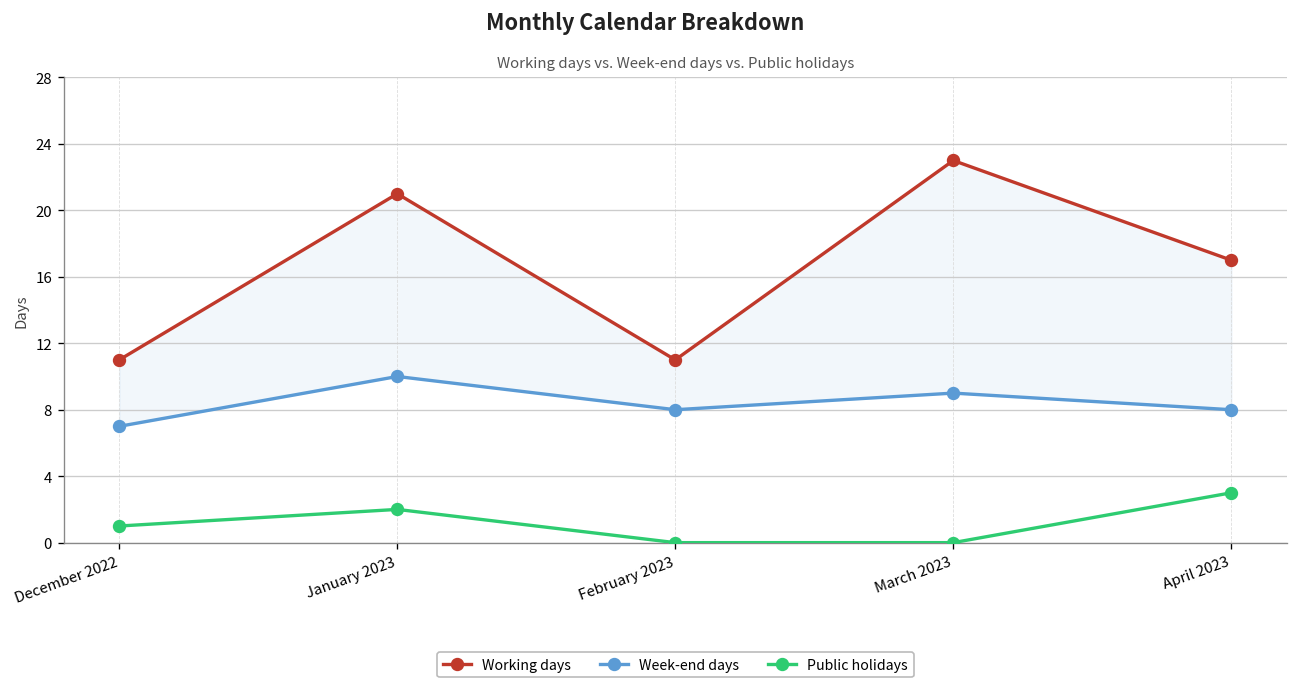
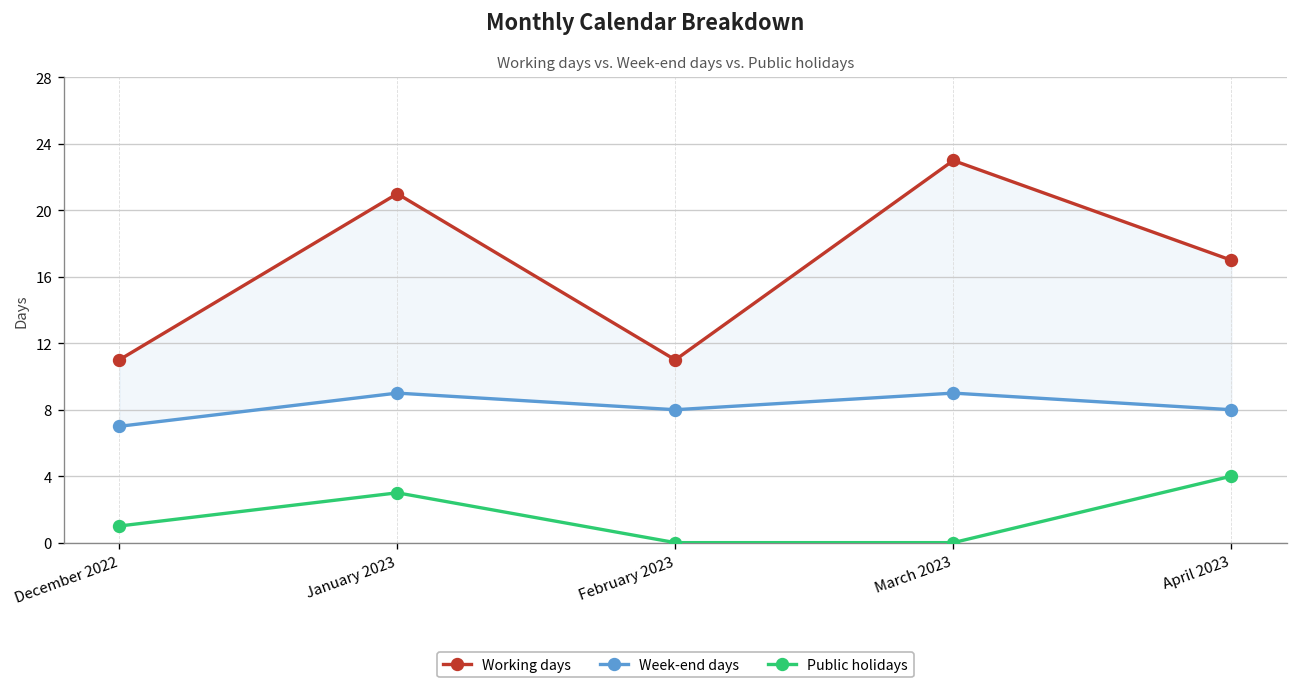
Week-end days, January 2023: 10 -> 9
Public holidays, January 2023: 2 -> 3
Public holidays, April 2023: 3 -> 4
